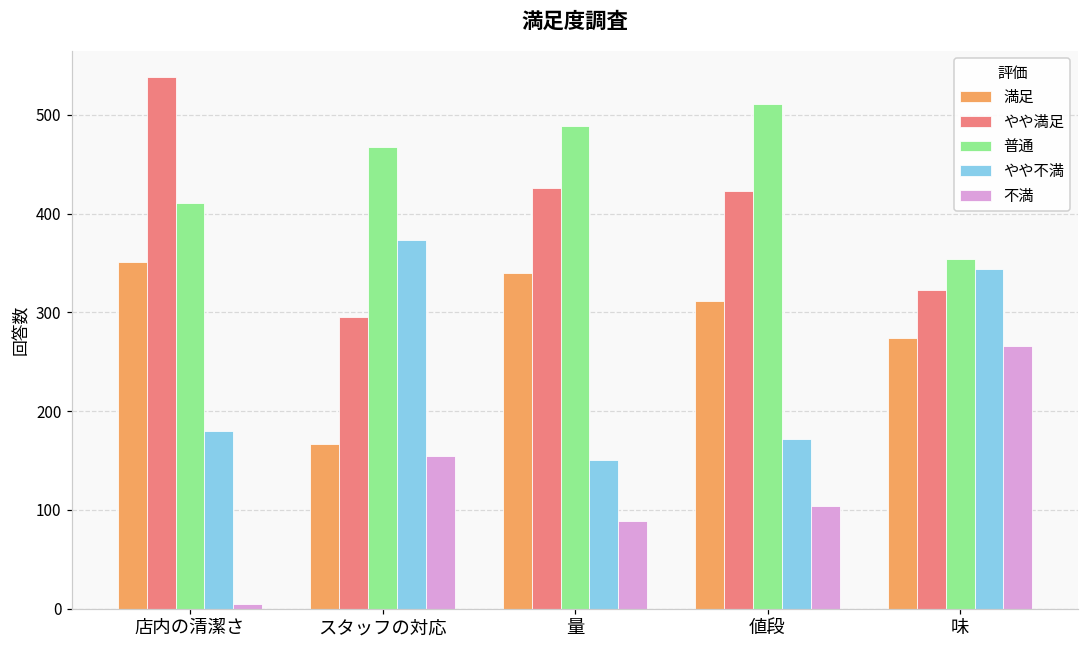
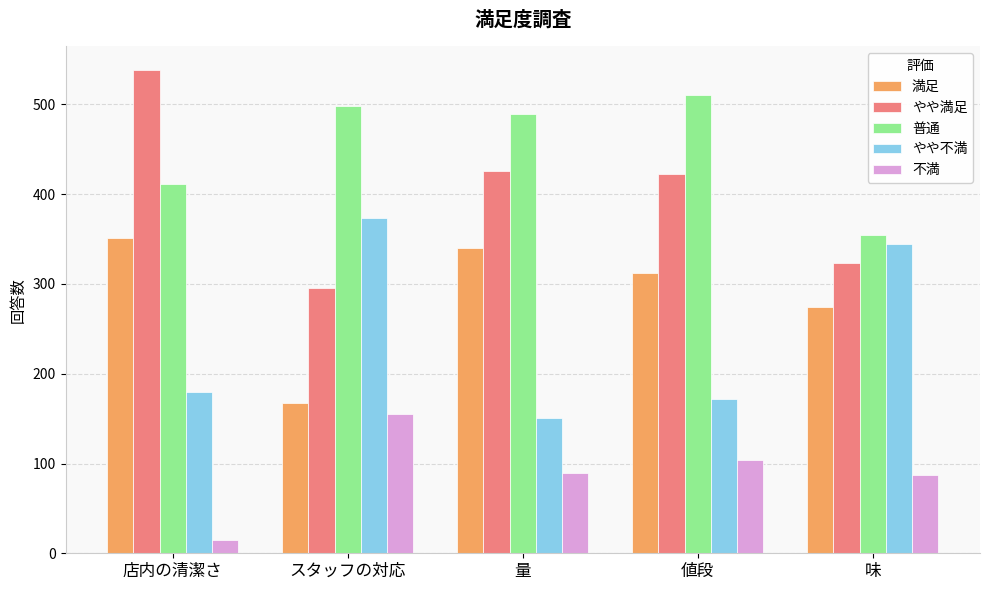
不満, 店内の清潔さ: 10 -> 20
普通, スタッフの対応: 470 -> 500
不満, 味: 270 -> 90
